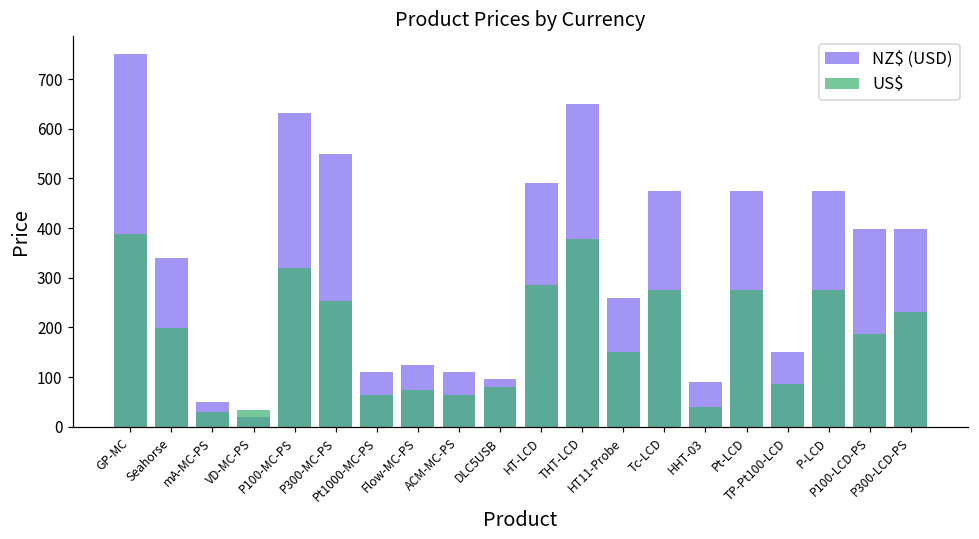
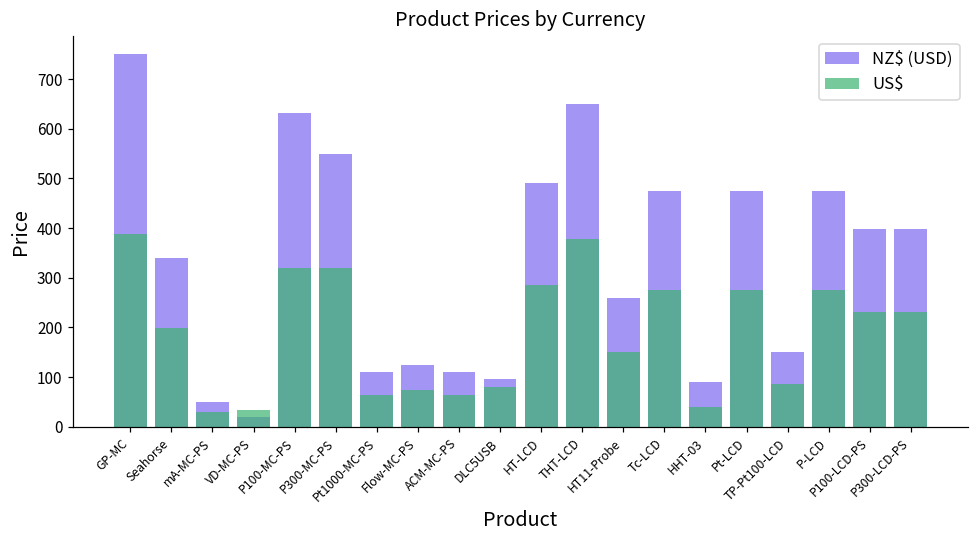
US$, P300-MC-PS: 250 -> 320
US$, P100-LCD-PS: 190 -> 230
